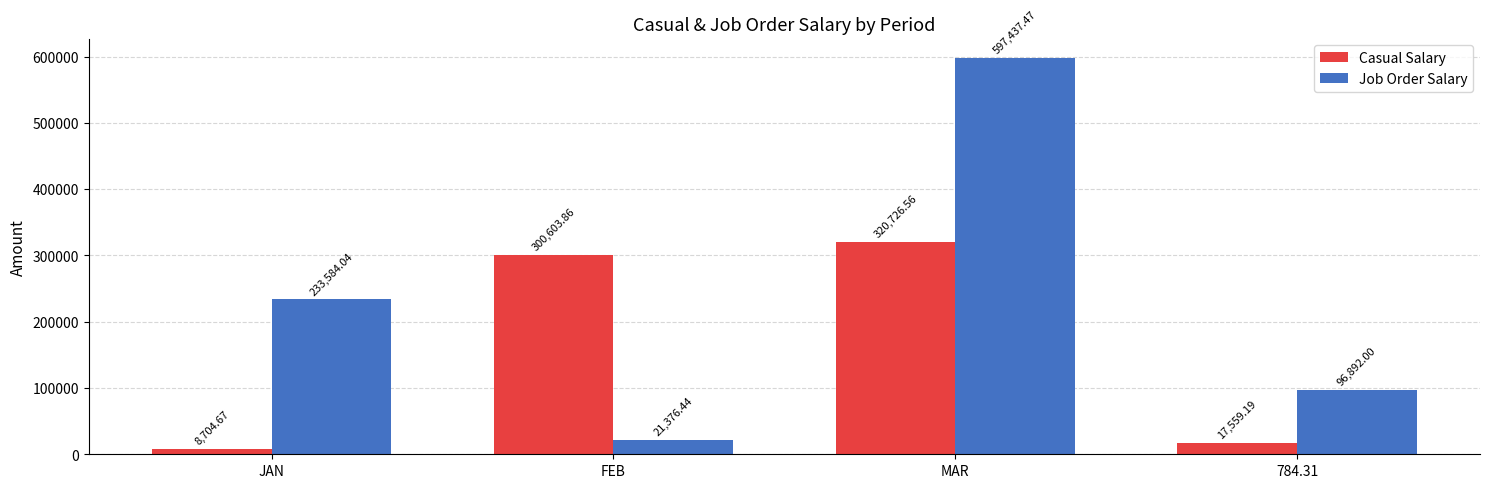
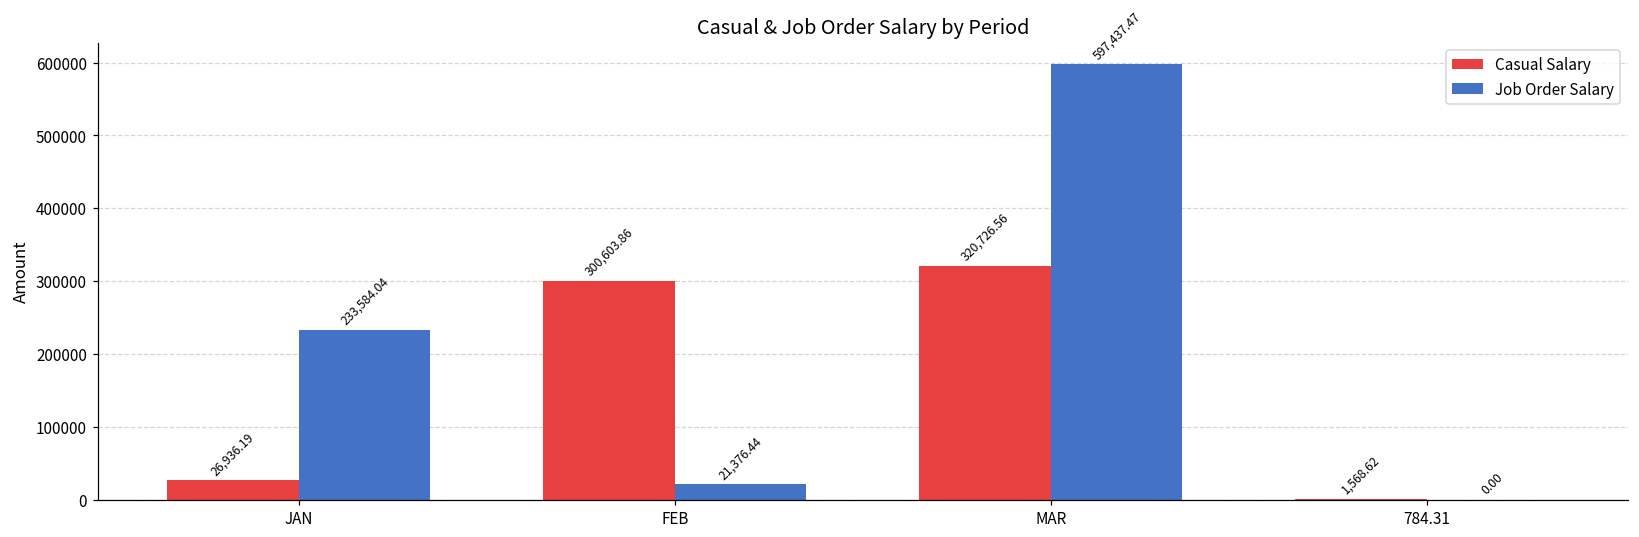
Casual Salary, JAN: 8,704.67 -> 26,936.19
Casual Salary, 784.31: 17,559.19 -> 1,568.62
Job Order Salary, 784.31: 96,892.00 -> 0.00
